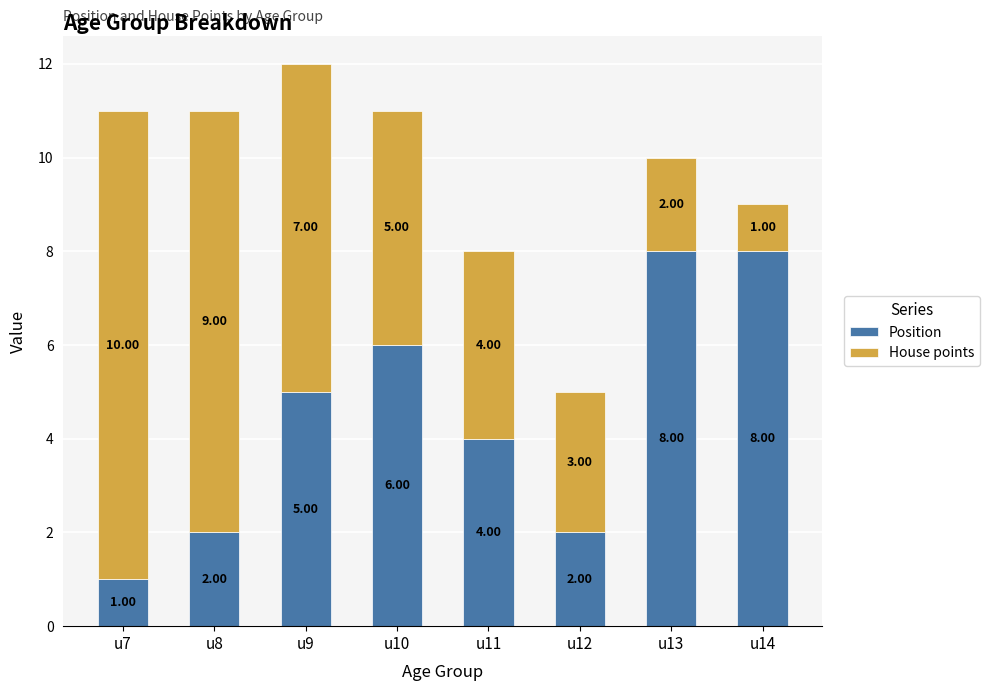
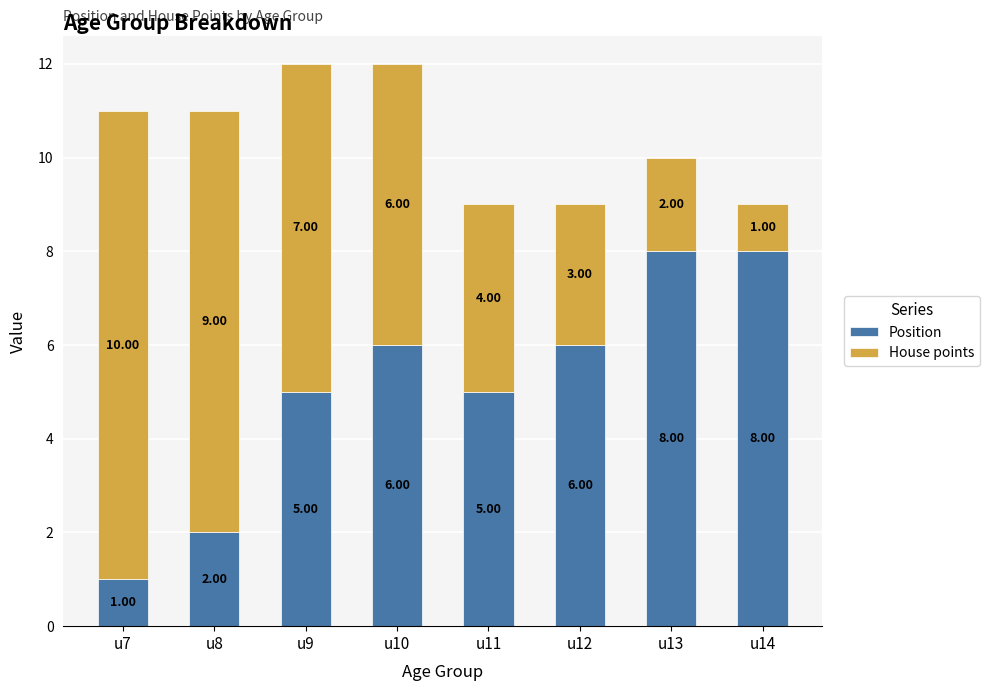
House points, u10: 5.00 -> 6.00
Position, u11: 4.00 -> 5.00
Position, u12: 2.00 -> 6.00
